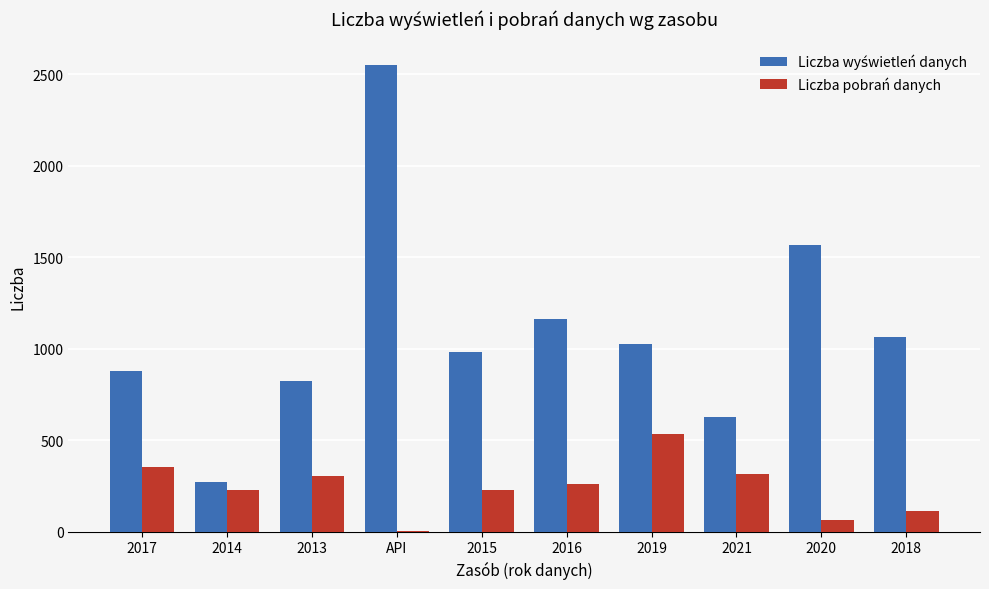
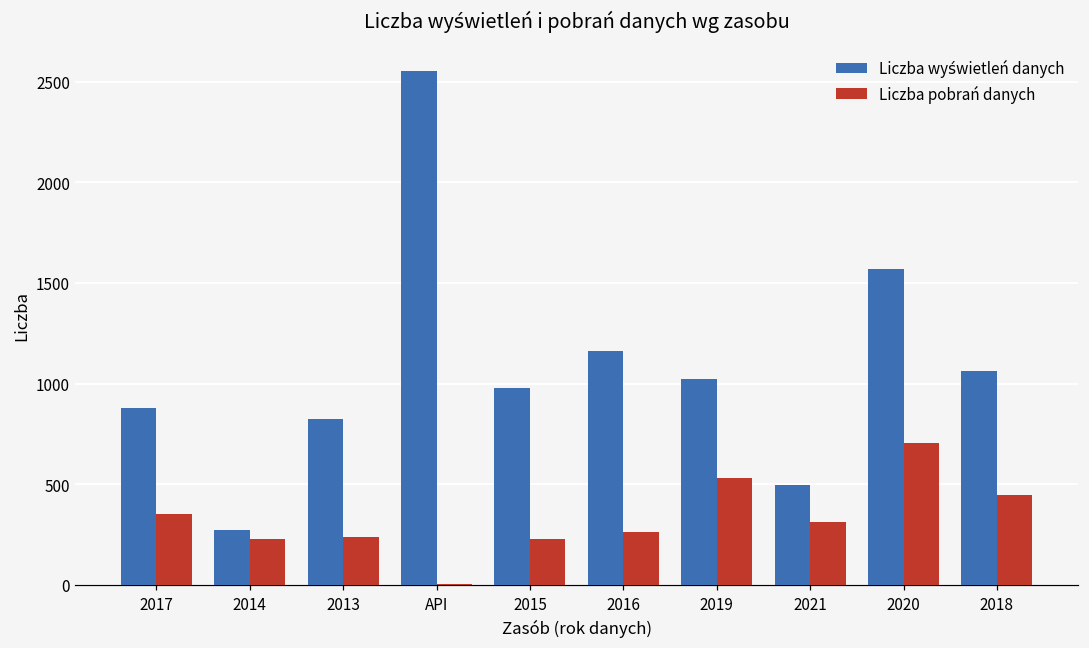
Liczba pobrań danych, 2013: 300 -> 240
Liczba wyświetleń danych, 2021: 620 -> 500
Liczba pobrań danych, 2020: 60 -> 710
Liczba pobrań danych, 2018: 110 -> 450
